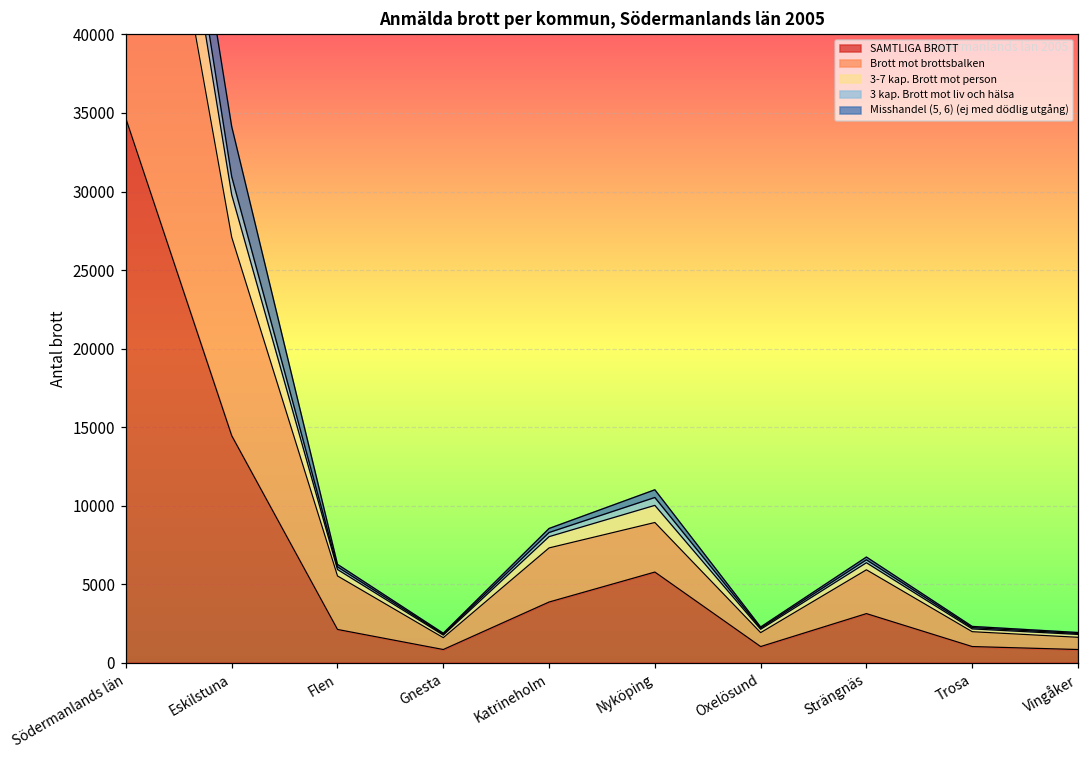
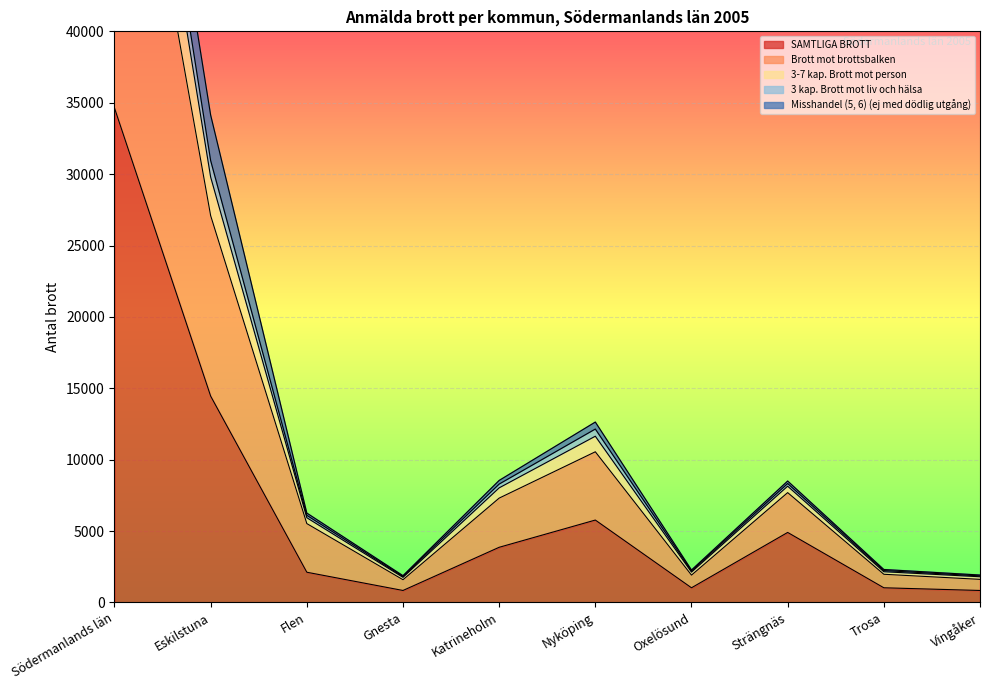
Brott mot brottsbalken, Nyköping: 3200 -> 4800
SAMTLIGA BROTT, Strängnäs: 3100 -> 4900
